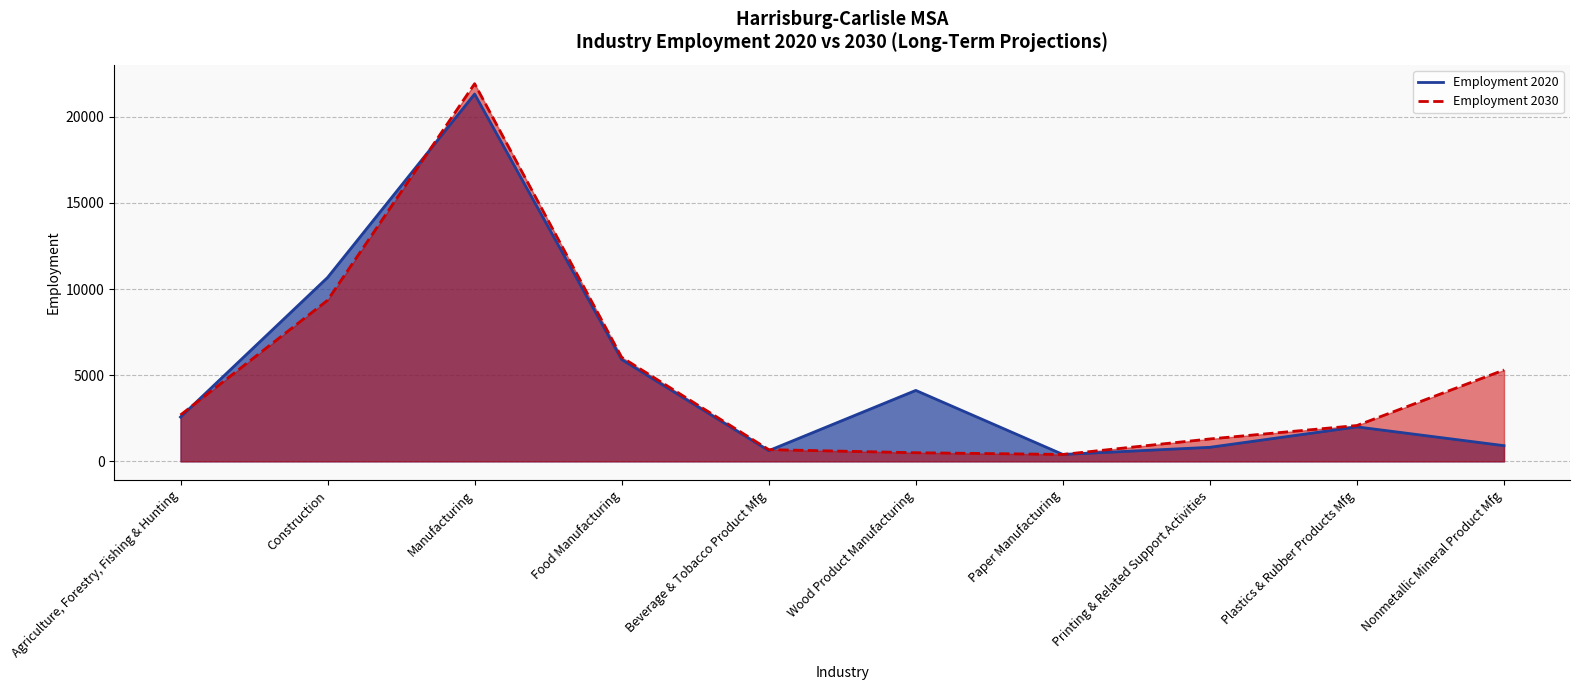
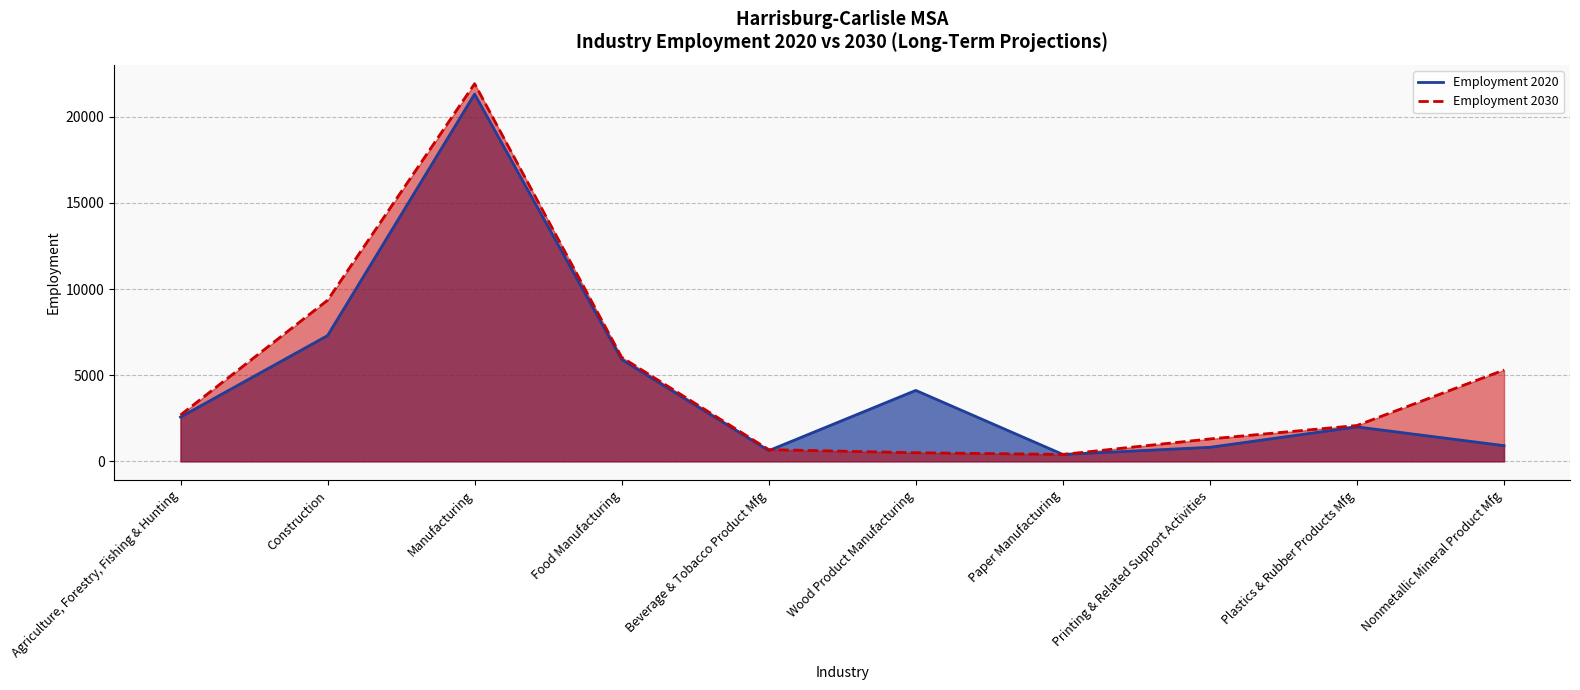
Employment 2020, Construction: 10700 -> 7300
